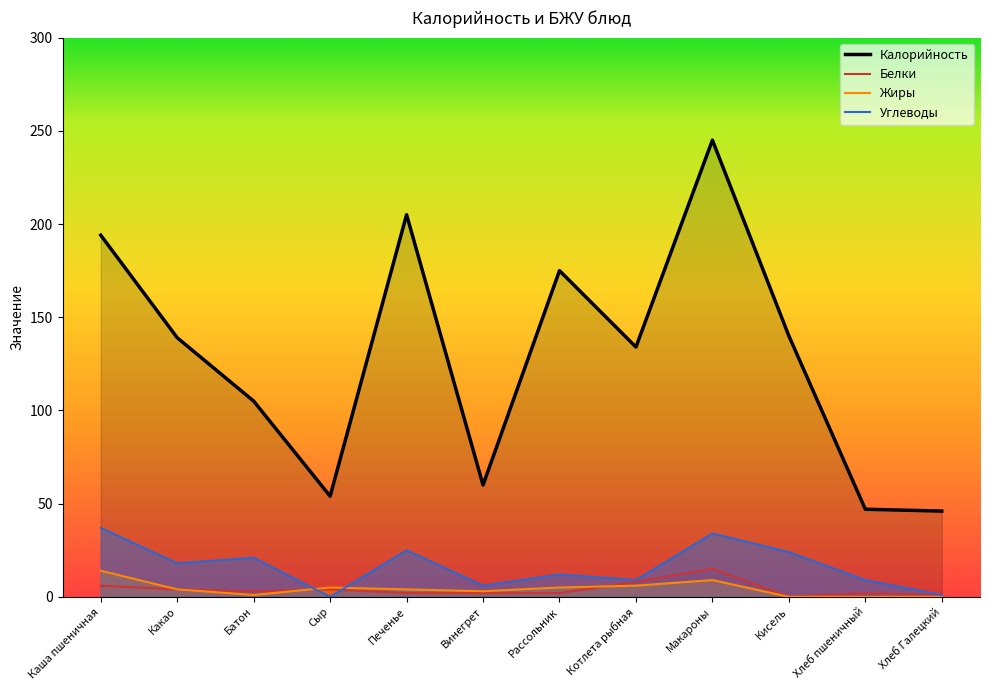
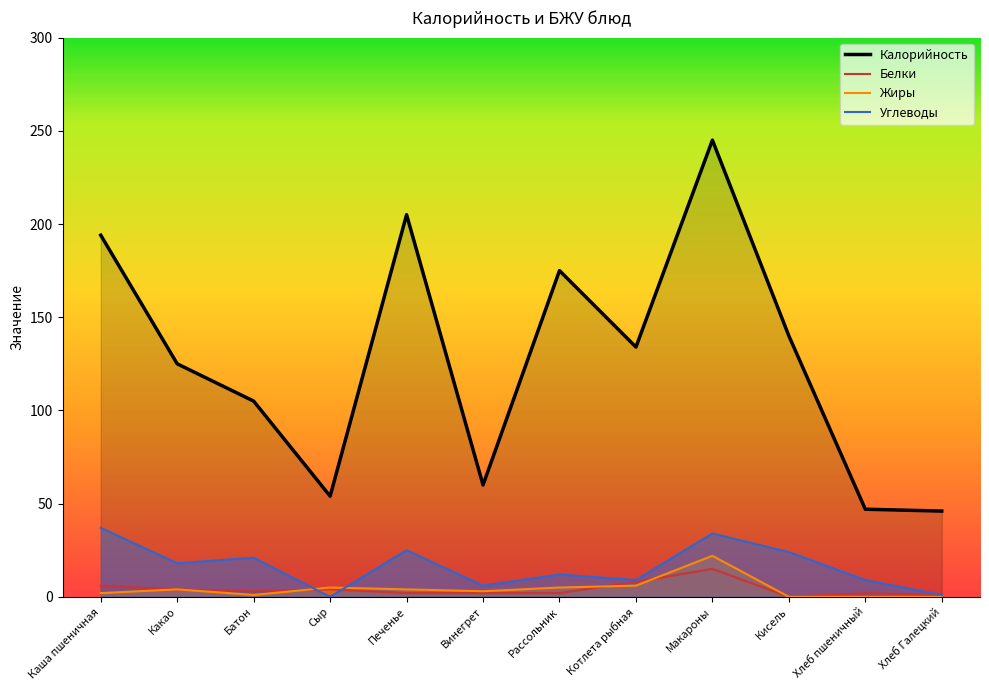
Жиры, Каша пшеничная: 14 -> 2
Калорийность, Какао: 139 -> 125
Жиры, Макароны: 9 -> 22
